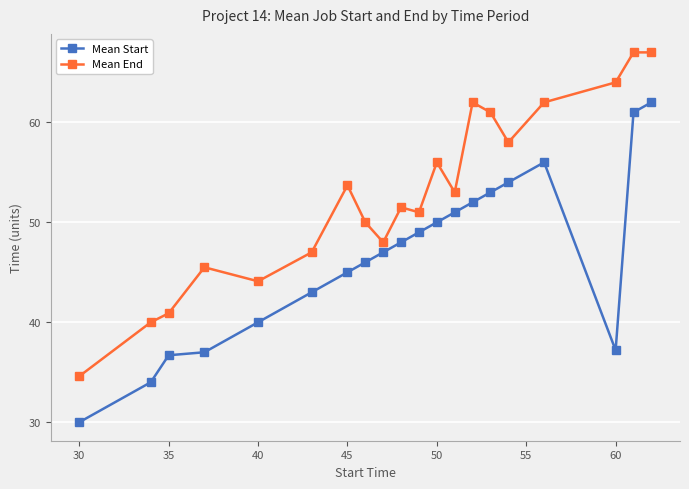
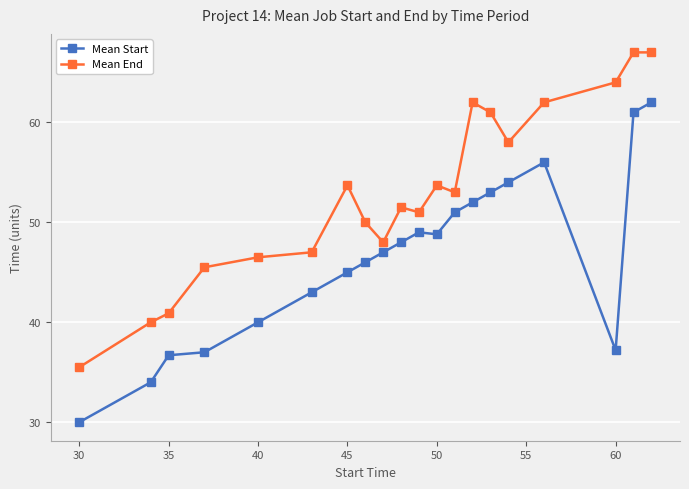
Mean End, 30: 35 -> 36
Mean End, 40: 44 -> 47
Mean Start, 50: 50 -> 49
Mean End, 50: 56 -> 54
